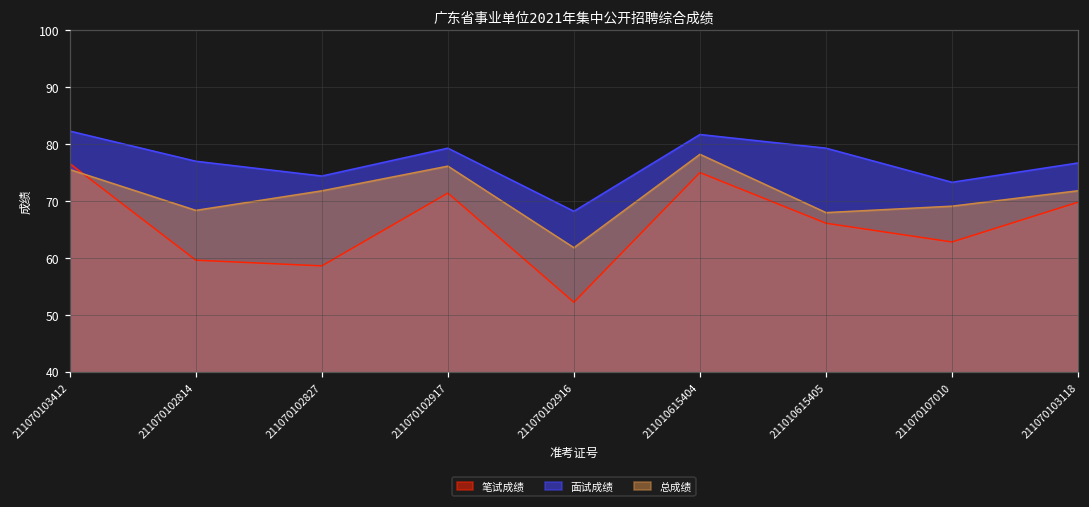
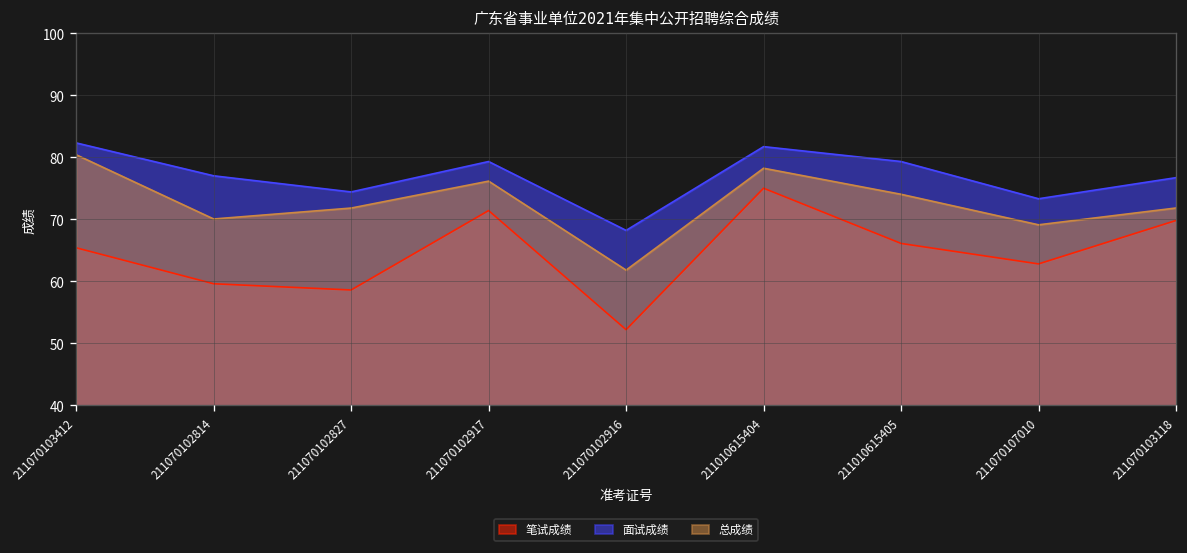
笔试成绩, 211070103412: 77 -> 65
总成绩, 211070103412: 76 -> 80
总成绩, 211070102814: 68 -> 70
总成绩, 211010615405: 68 -> 74
